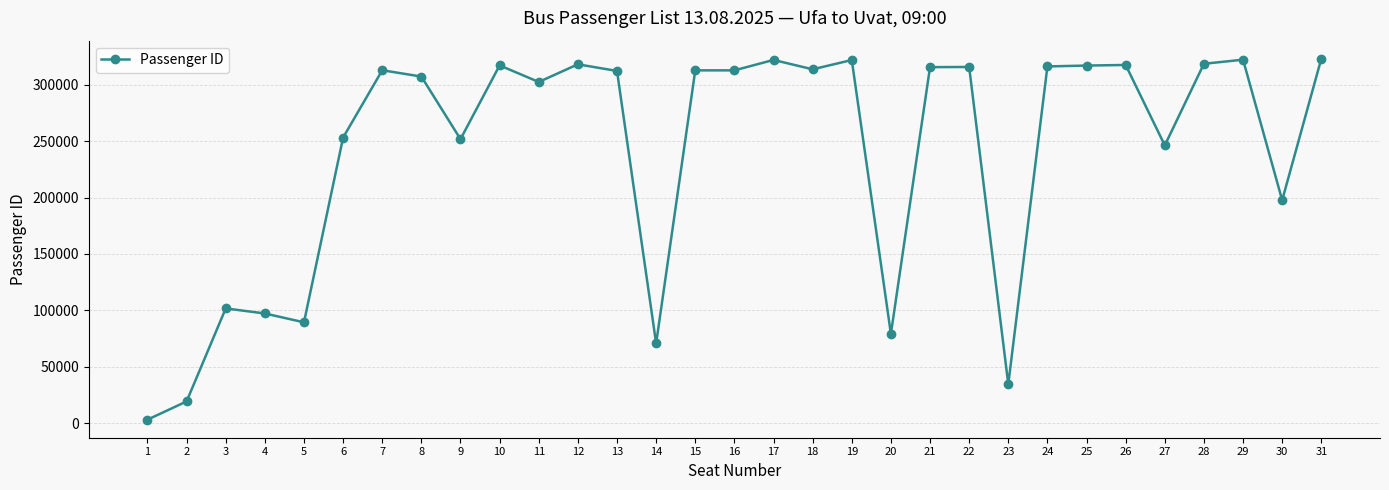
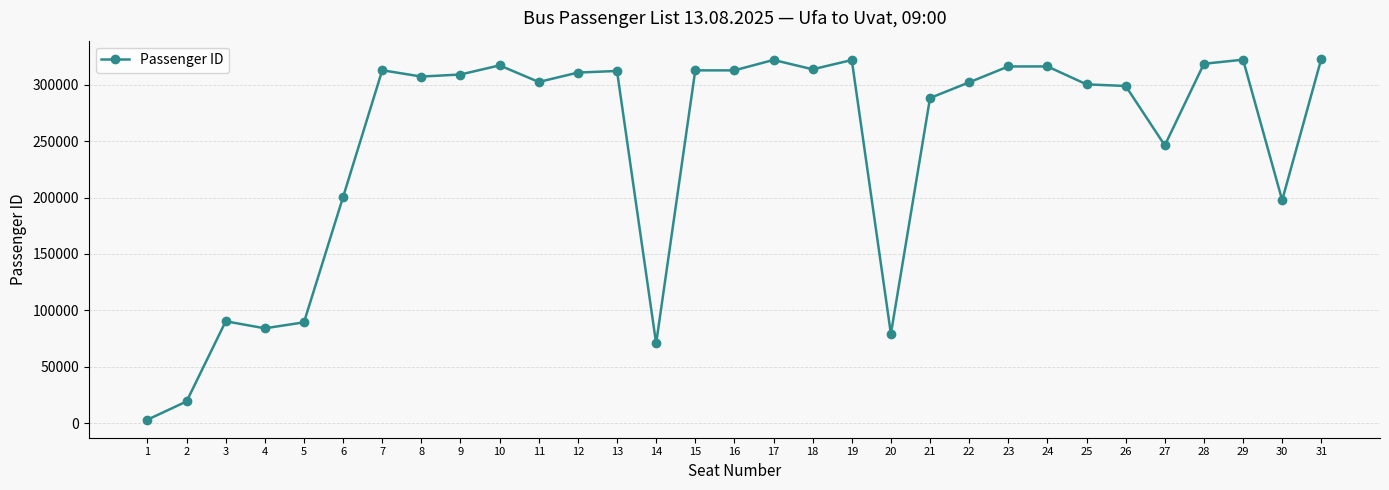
3: 102000 -> 90000
4: 97000 -> 84000
6: 253000 -> 201000
9: 252000 -> 309000
12: 318000 -> 311000
21: 315000 -> 288000
22: 316000 -> 302000
23: 35000 -> 316000
25: 317000 -> 300000
26: 317000 -> 299000
